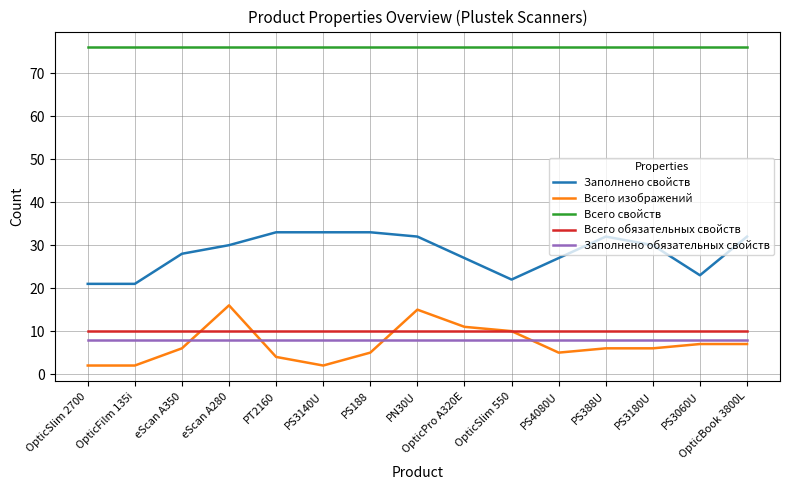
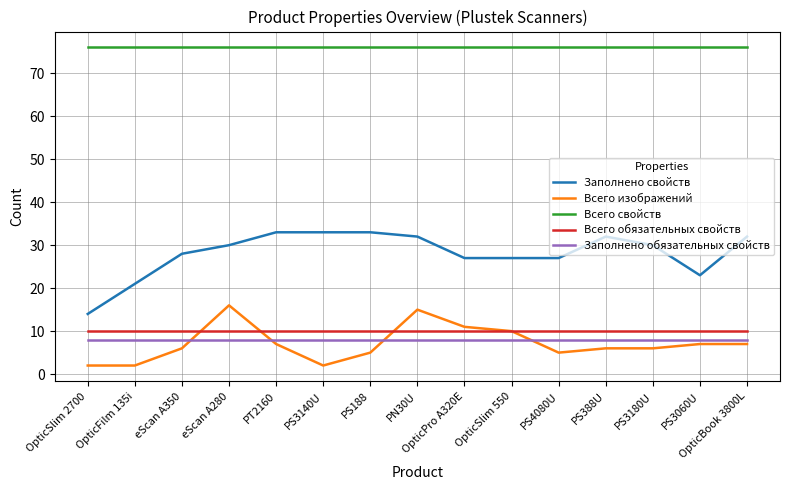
Заполнено свойств, OpticSlim 2700: 21 -> 14
Всего изображений, PT2160: 4 -> 7
Заполнено свойств, OpticSlim 550: 22 -> 27
